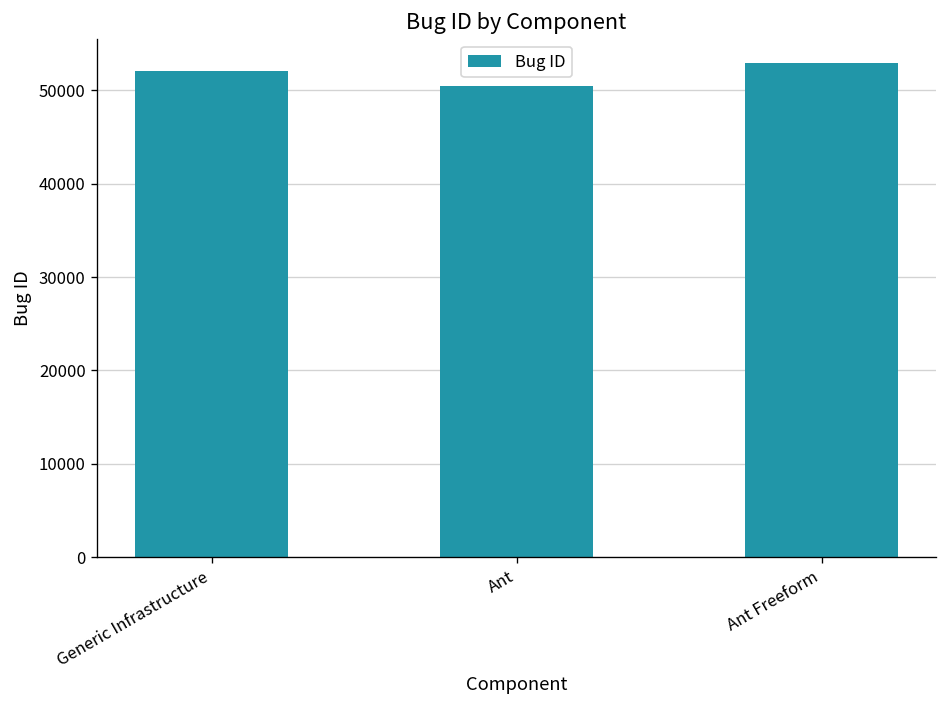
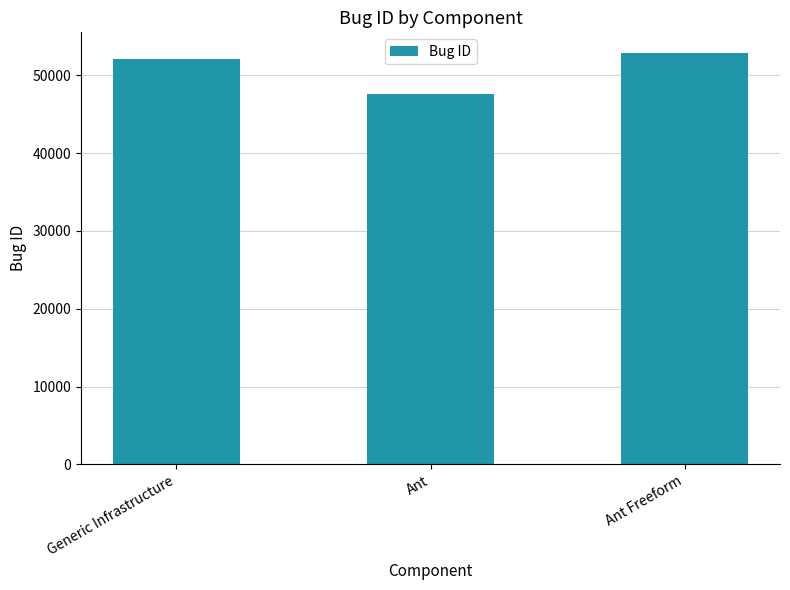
Ant: 50000 -> 48000
